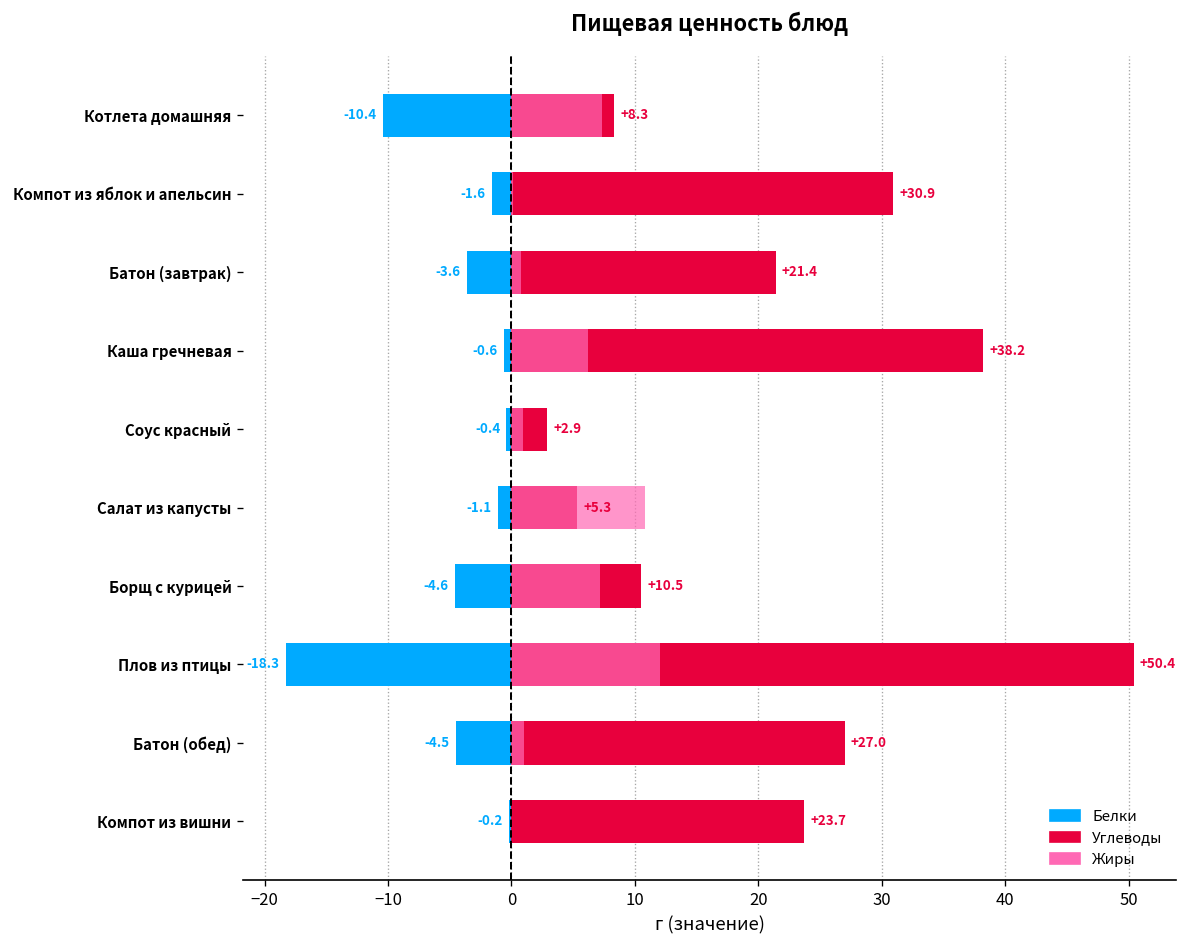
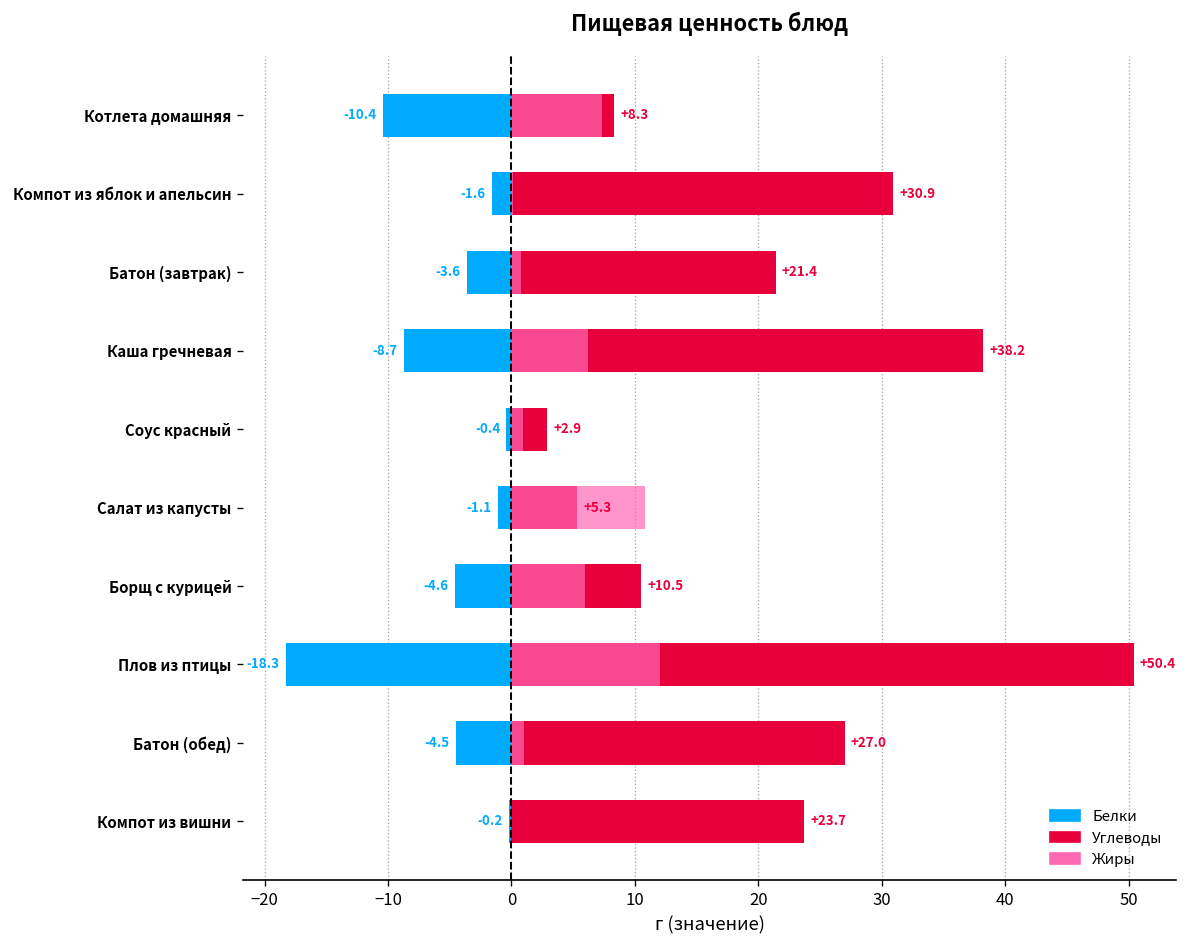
Белки, Каша гречневая: -0.6 -> -8.7
Жиры, Борщ с курицей: 7.2 -> 6.0
